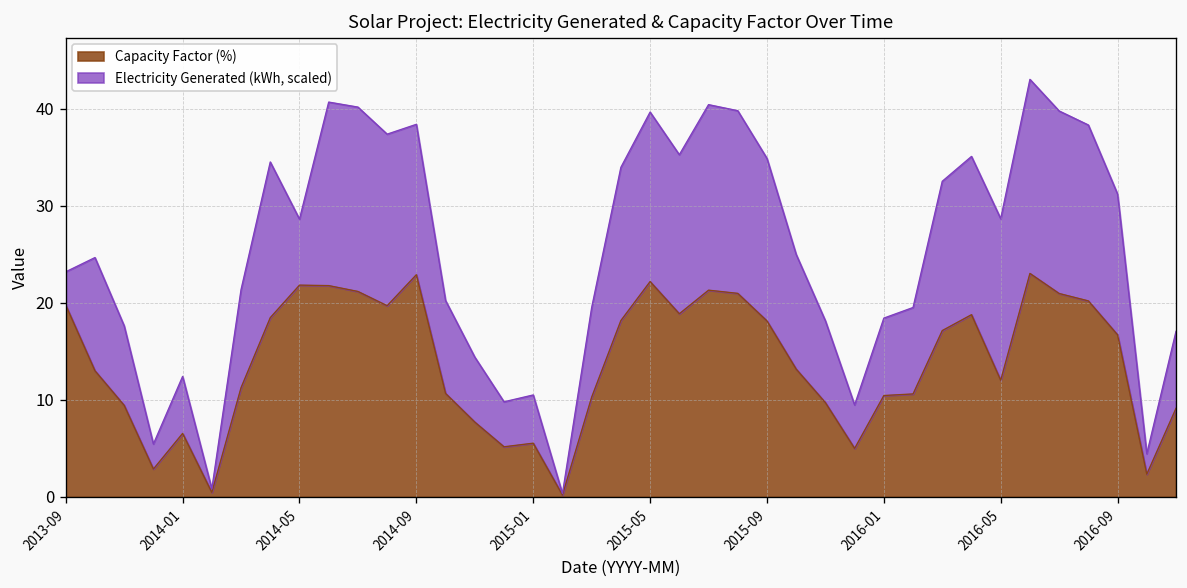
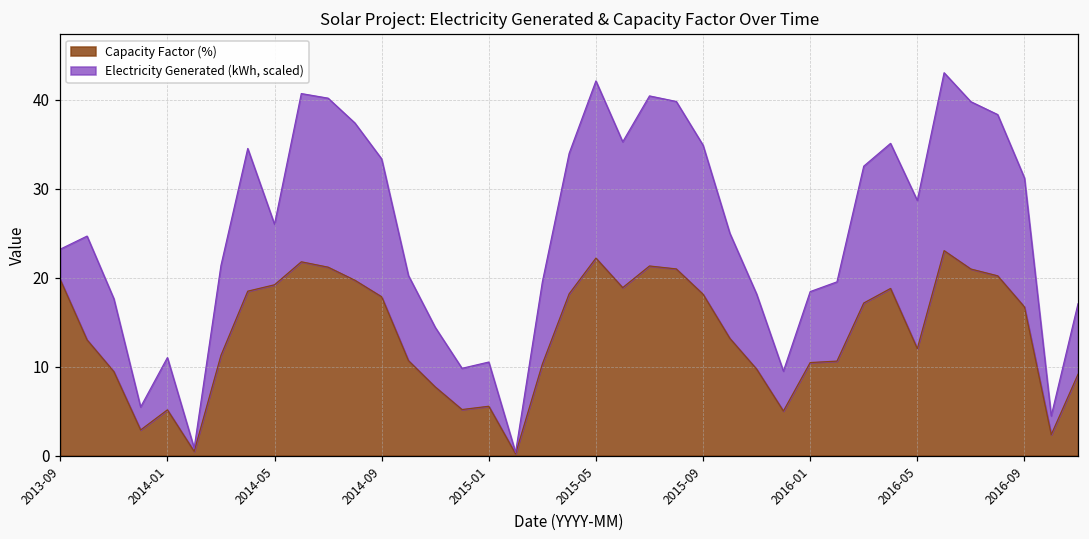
Capacity Factor (%), 2014-01: 7 -> 5
Capacity Factor (%), 2014-05: 22 -> 19
Capacity Factor (%), 2014-09: 23 -> 18
Electricity Generated (kWh, scaled), 2015-05: 17 -> 20
